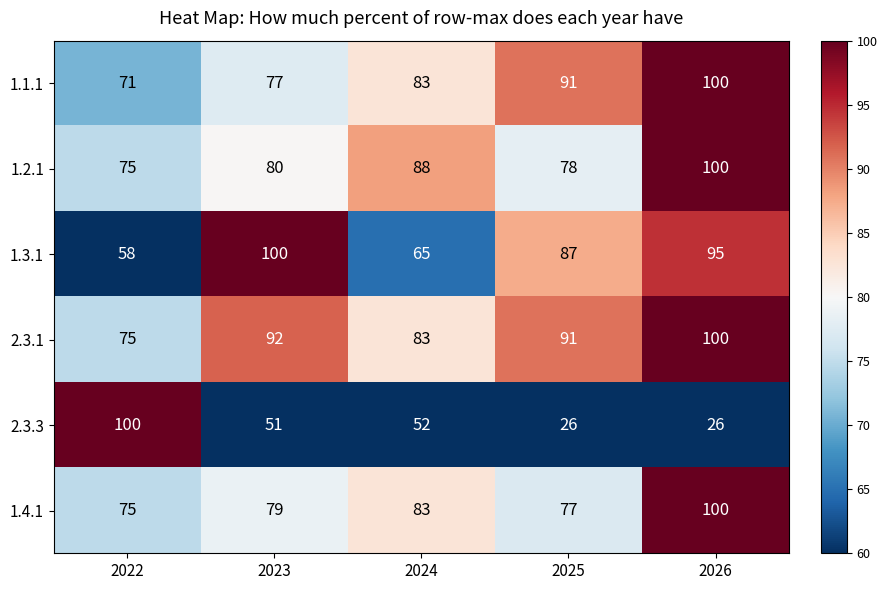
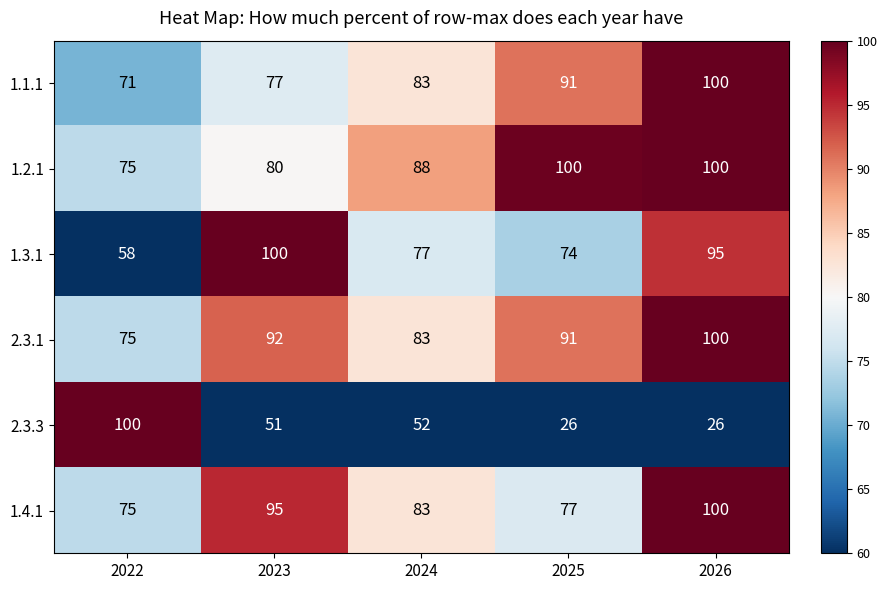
1.2.1, 2025: 78 -> 100
1.3.1, 2024: 65 -> 77
1.3.1, 2025: 87 -> 74
1.4.1, 2023: 79 -> 95
